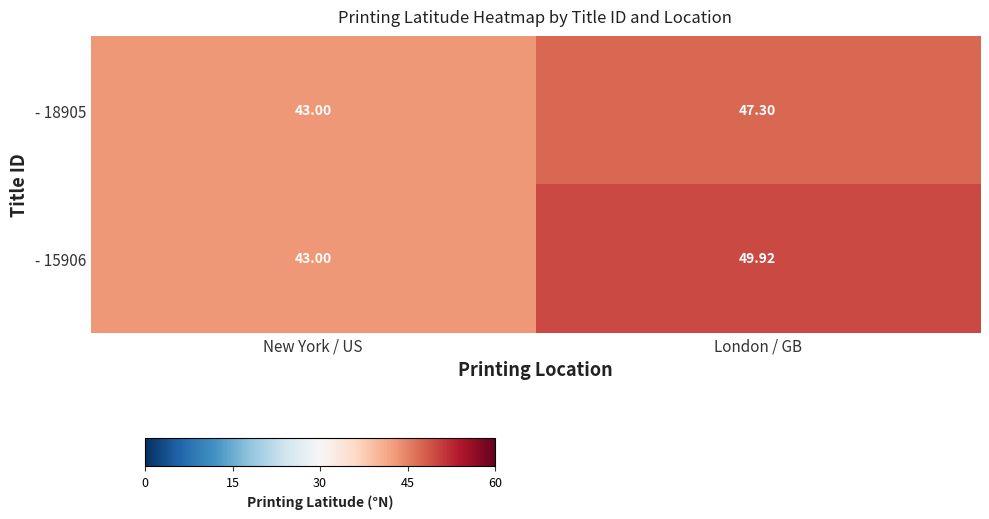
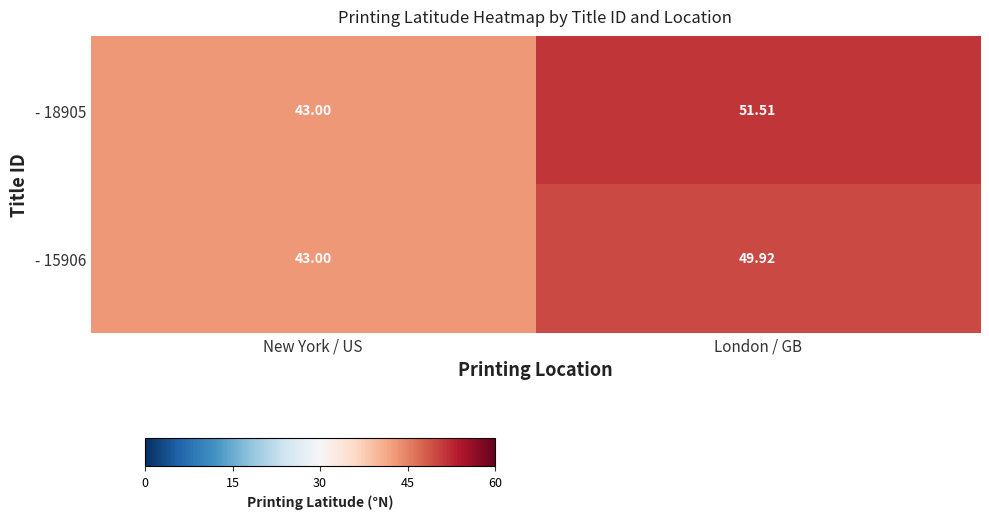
- 18905, London / GB: 47.30 -> 51.51
